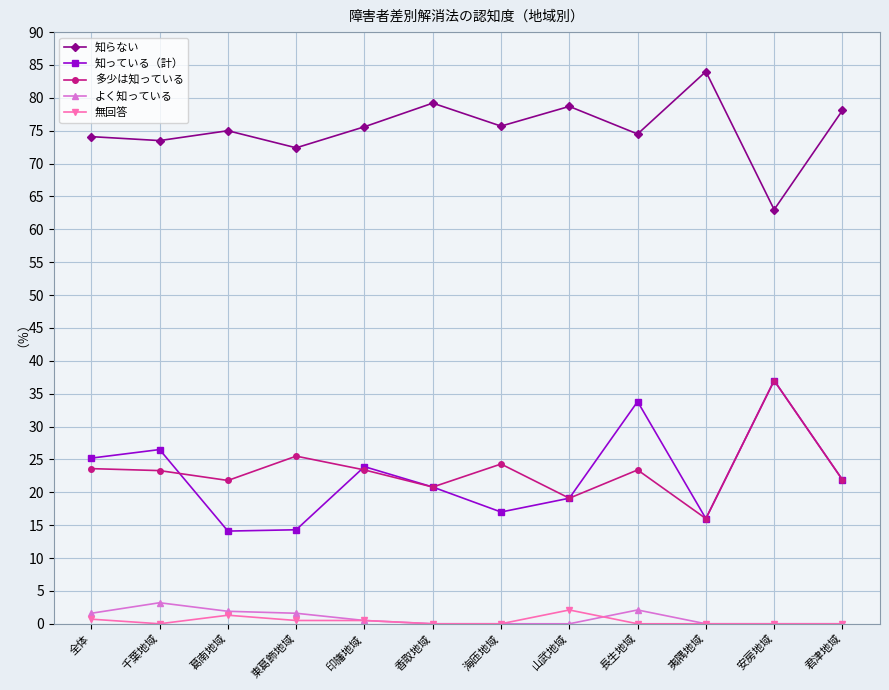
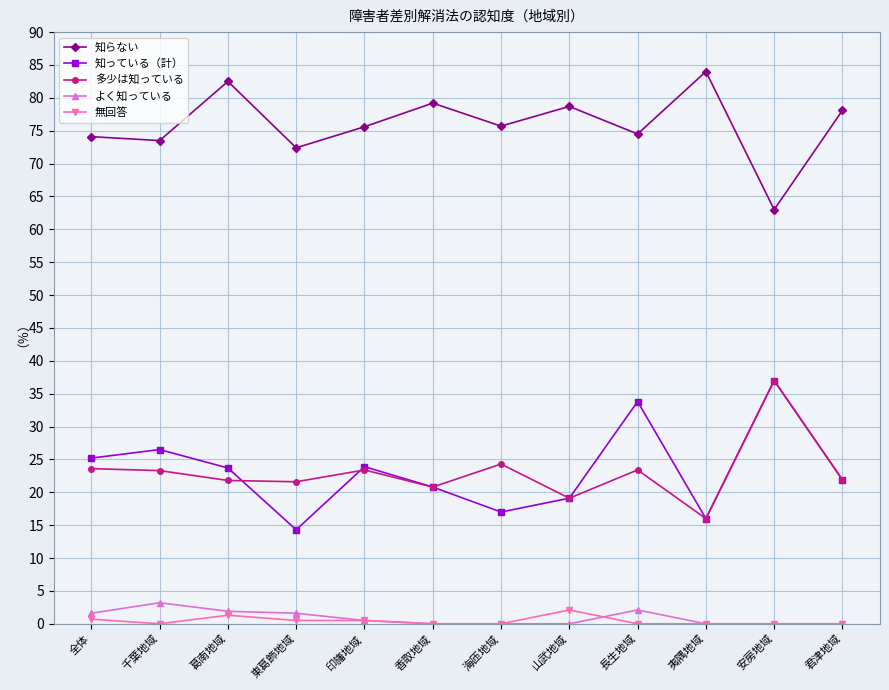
知らない, 葛南地域: 75 -> 83
知っている（計）, 葛南地域: 14 -> 24
多少は知っている, 東葛飾地域: 26 -> 22
